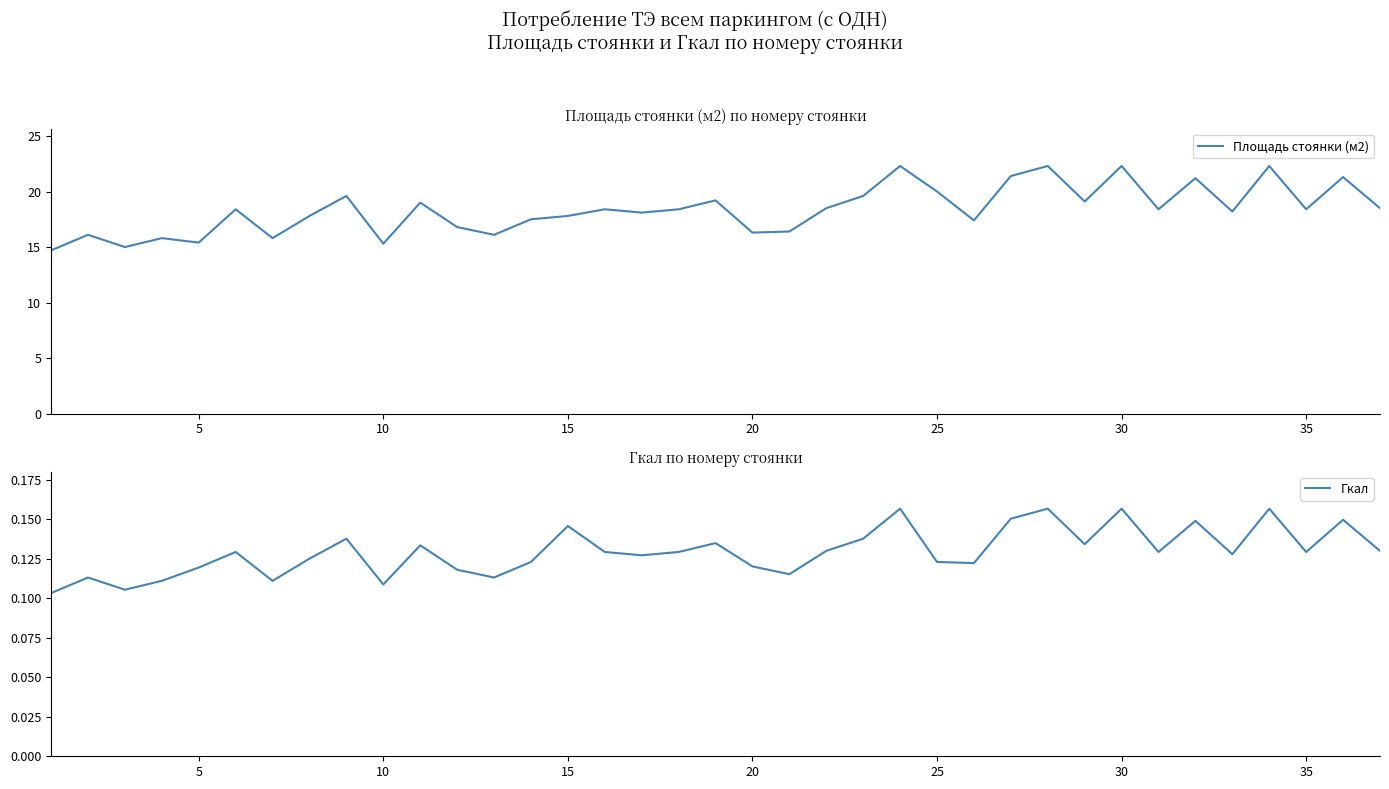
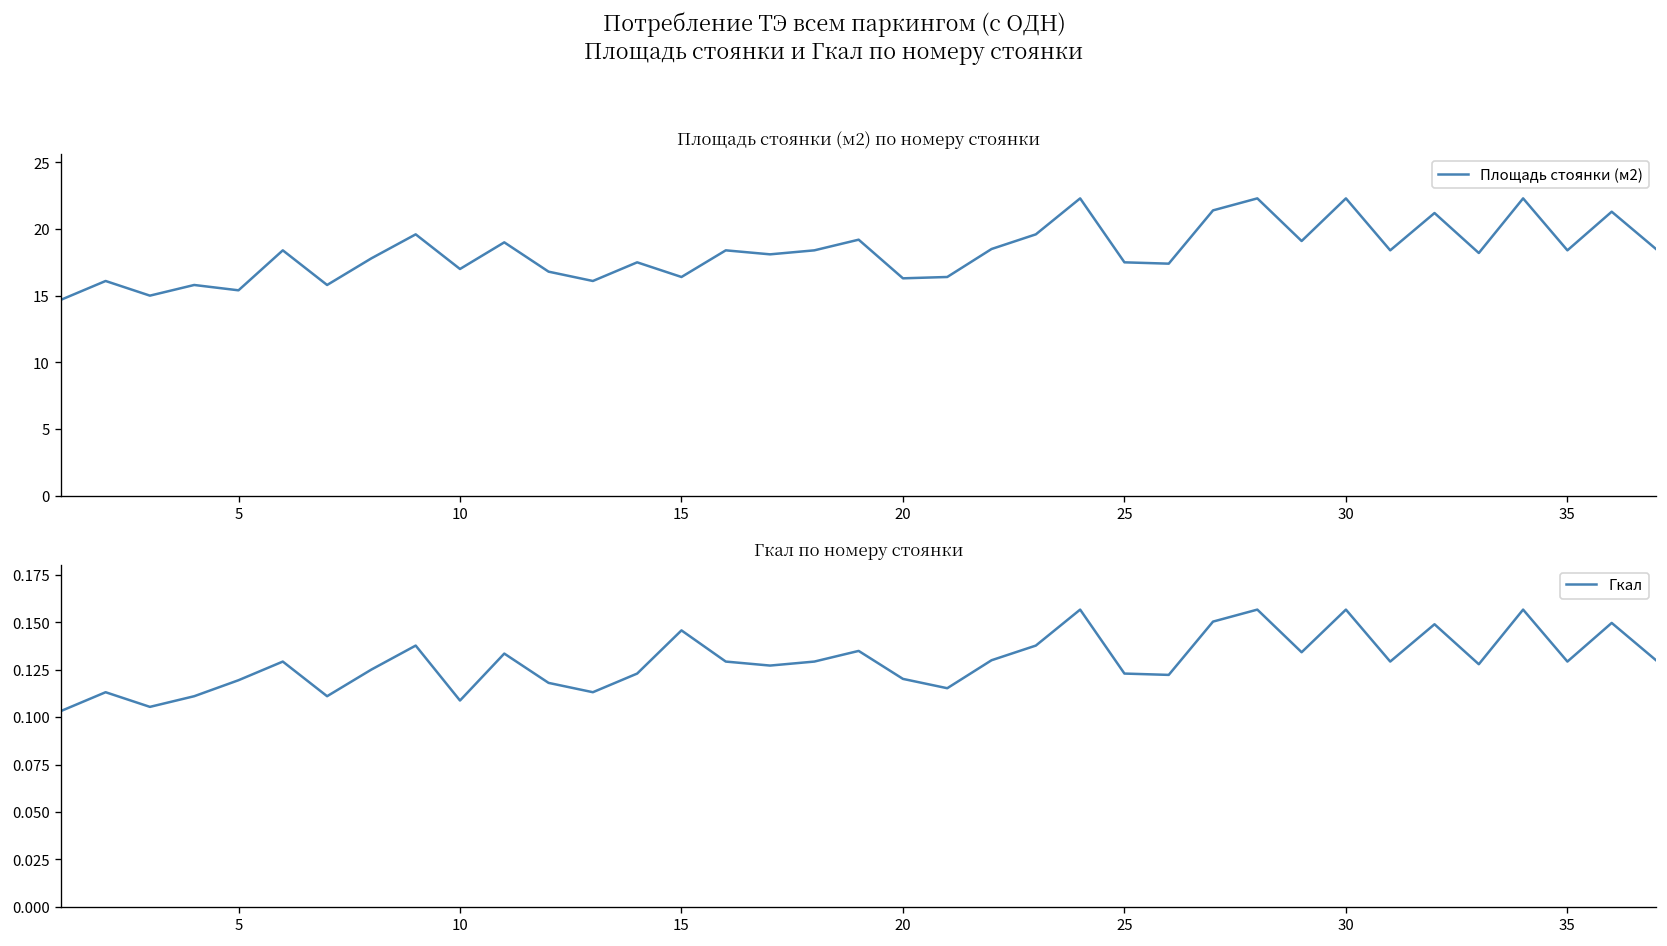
Площадь стоянки (м2) по номеру стоянки, 10: 15.3 -> 17.0
Площадь стоянки (м2) по номеру стоянки, 15: 17.8 -> 16.4
Площадь стоянки (м2) по номеру стоянки, 25: 20.0 -> 17.5
